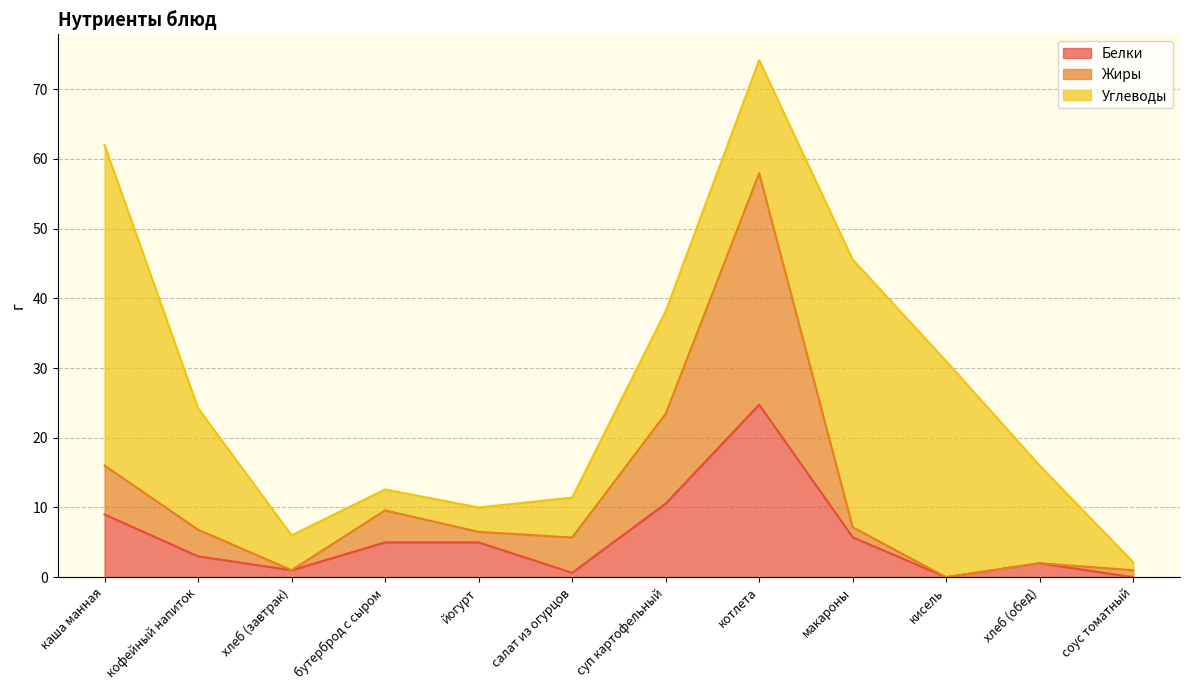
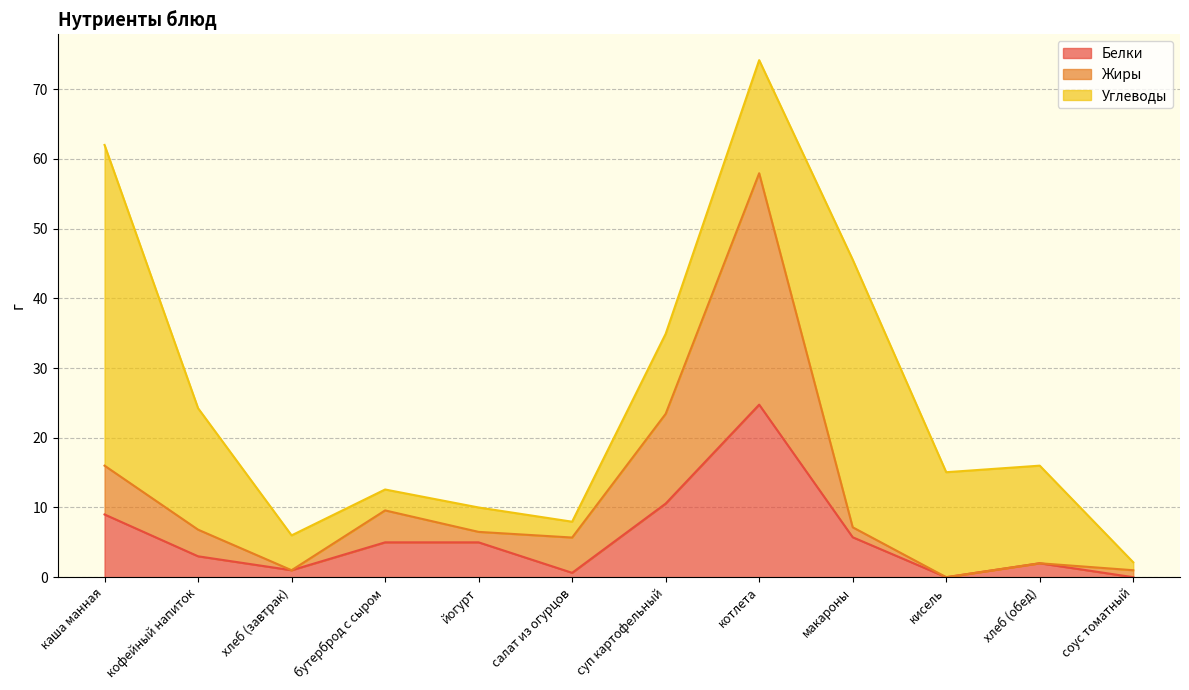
Углеводы, салат из огурцов: 6 -> 2
Углеводы, суп картофельный: 15 -> 11
Углеводы, кисель: 31 -> 15
